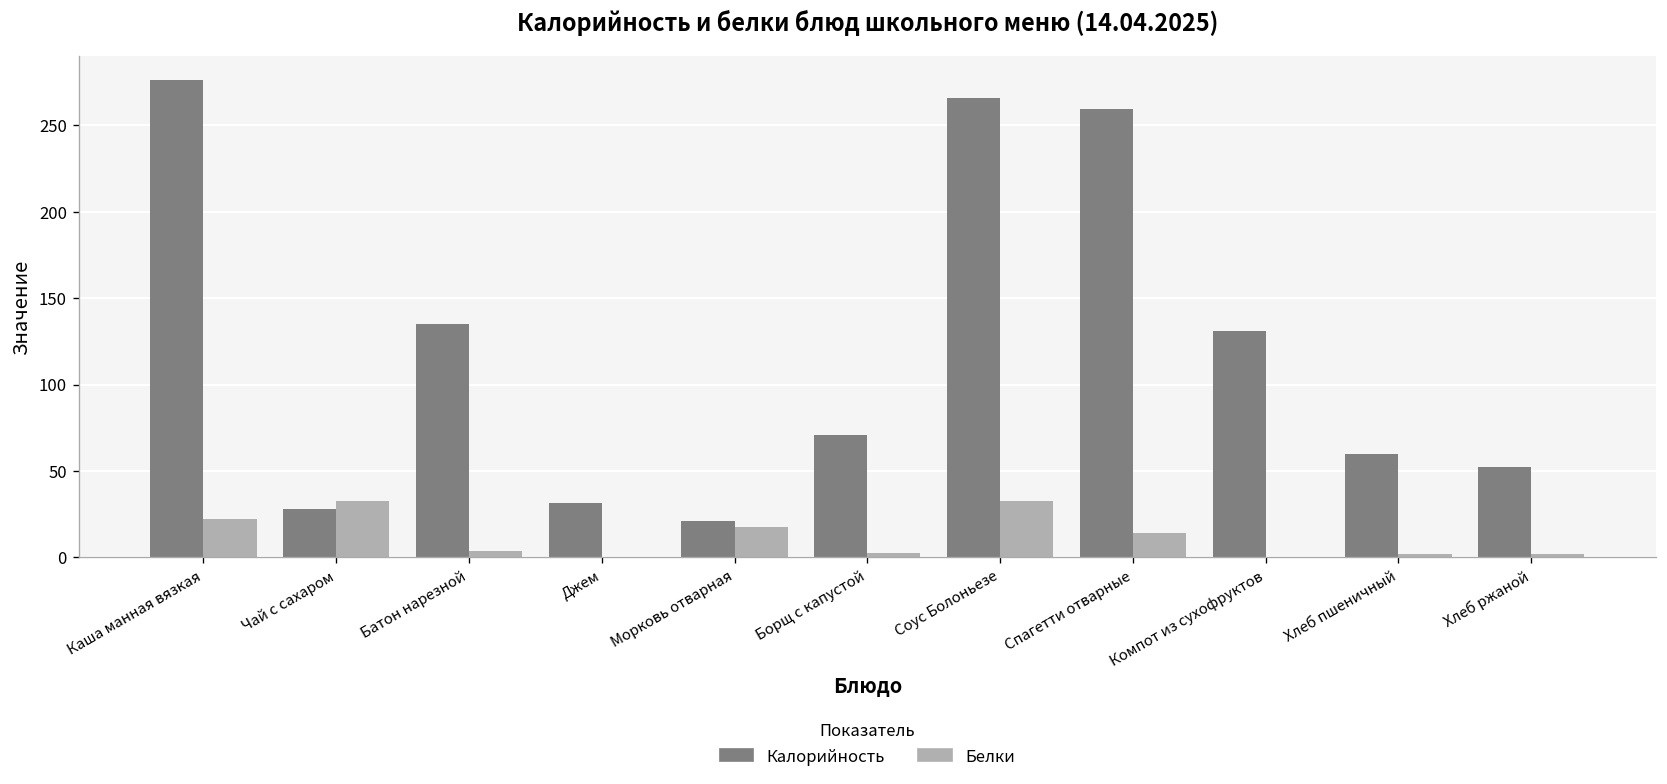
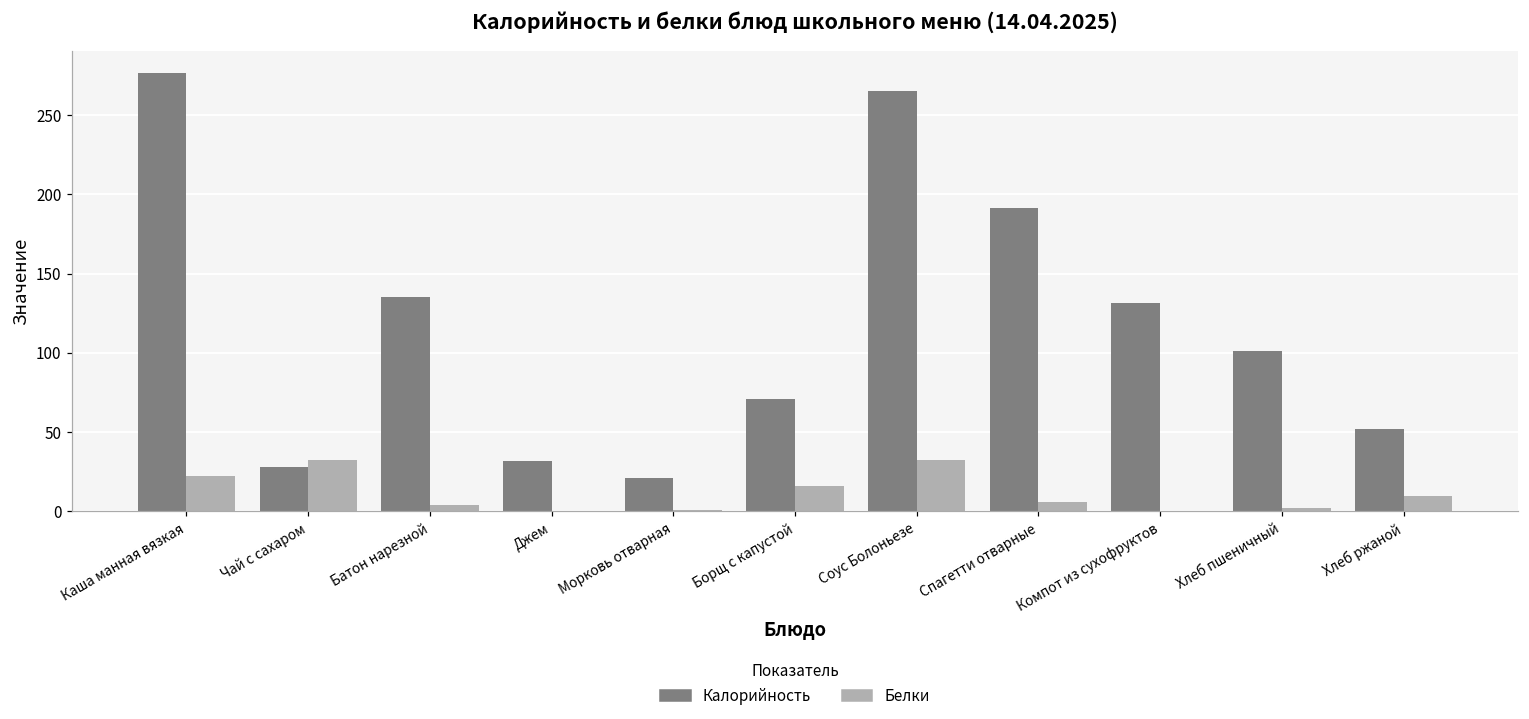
Белки, Морковь отварная: 17 -> 1
Белки, Борщ с капустой: 2 -> 16
Калорийность, Спагетти отварные: 259 -> 191
Белки, Спагетти отварные: 14 -> 6
Калорийность, Хлеб пшеничный: 60 -> 101
Белки, Хлеб ржаной: 2 -> 9
